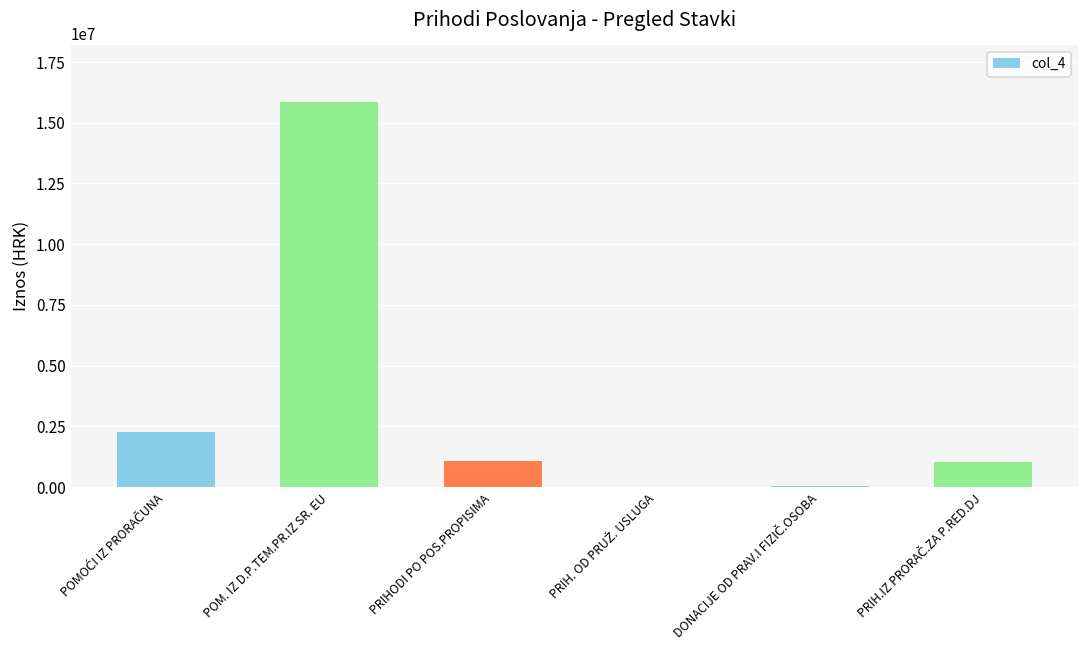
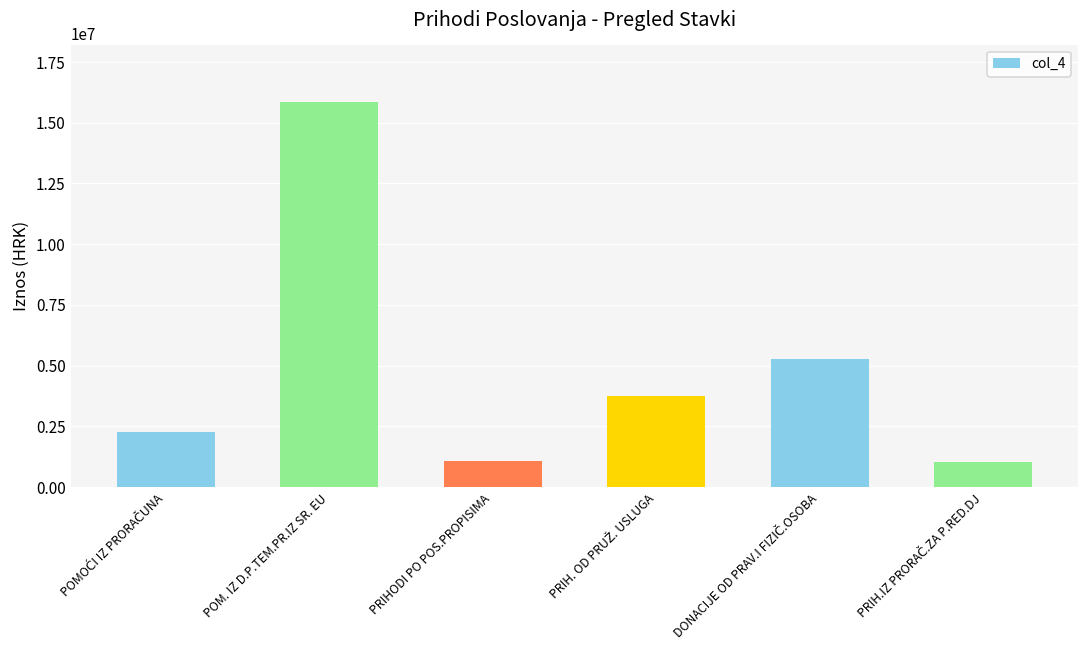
PRIH. OD PRUŽ. USLUGA: 0 -> 3700000
DONACIJE OD PRAV.I FIZIČ.OSOBA: 0 -> 5300000
